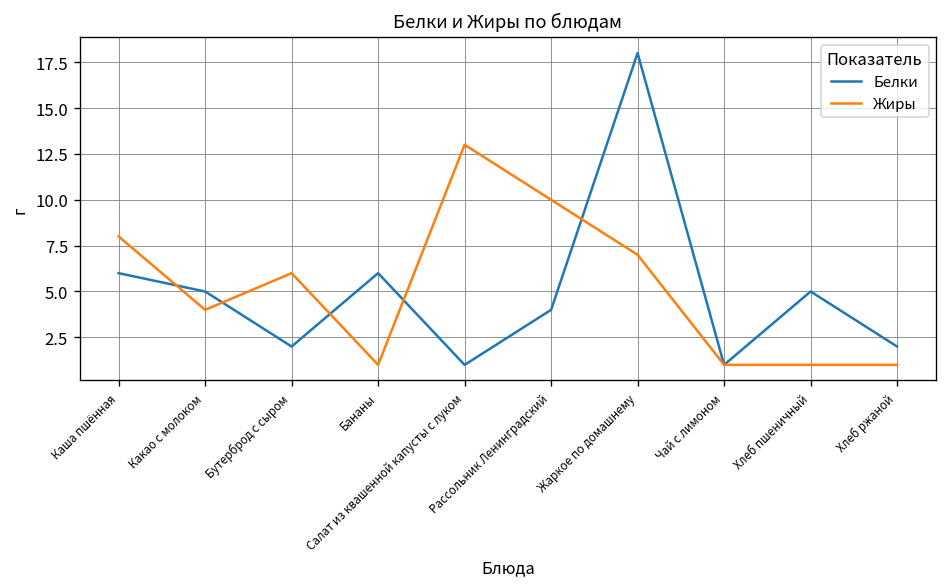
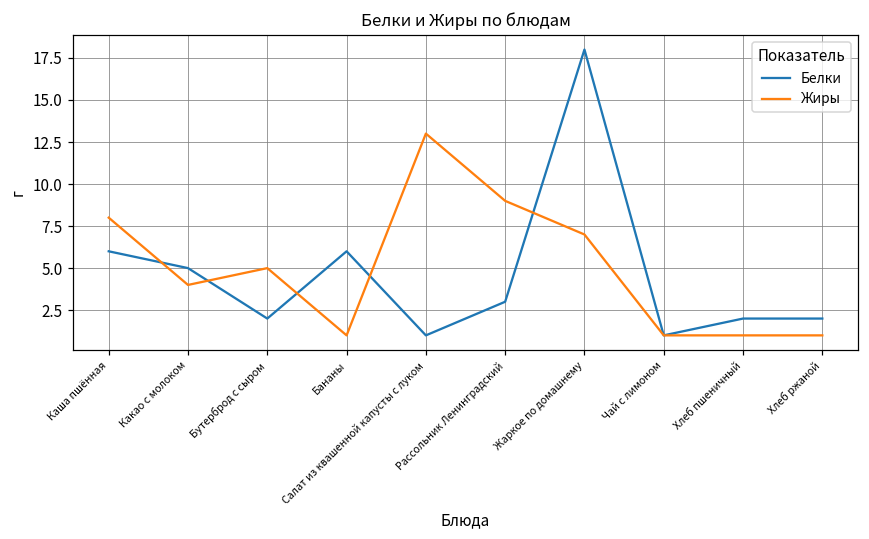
Жиры, Бутерброд с сыром: 6 -> 5
Белки, Рассольник Ленинградский: 4 -> 3
Жиры, Рассольник Ленинградский: 10 -> 9
Белки, Хлеб пшеничный: 5 -> 2
